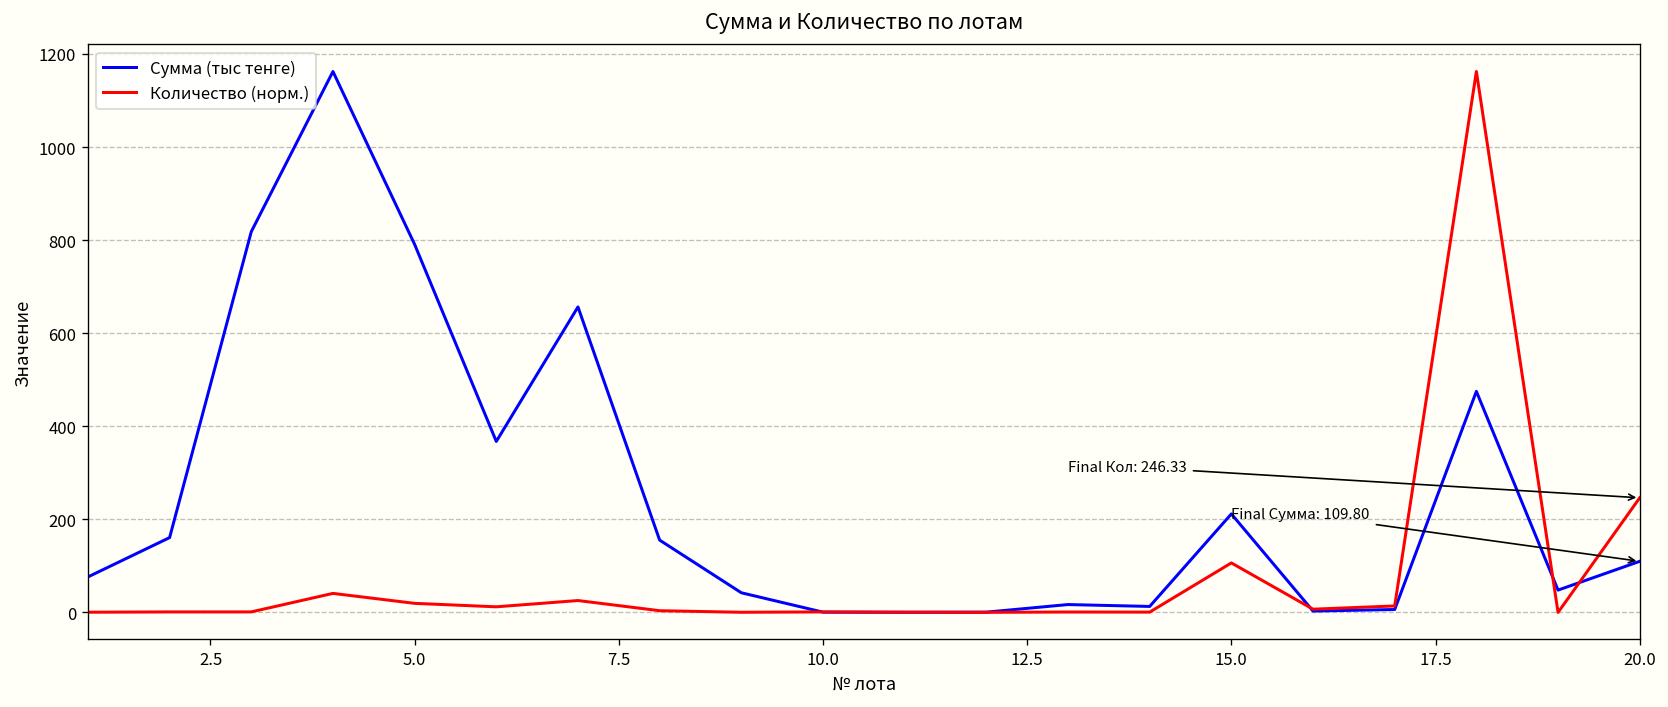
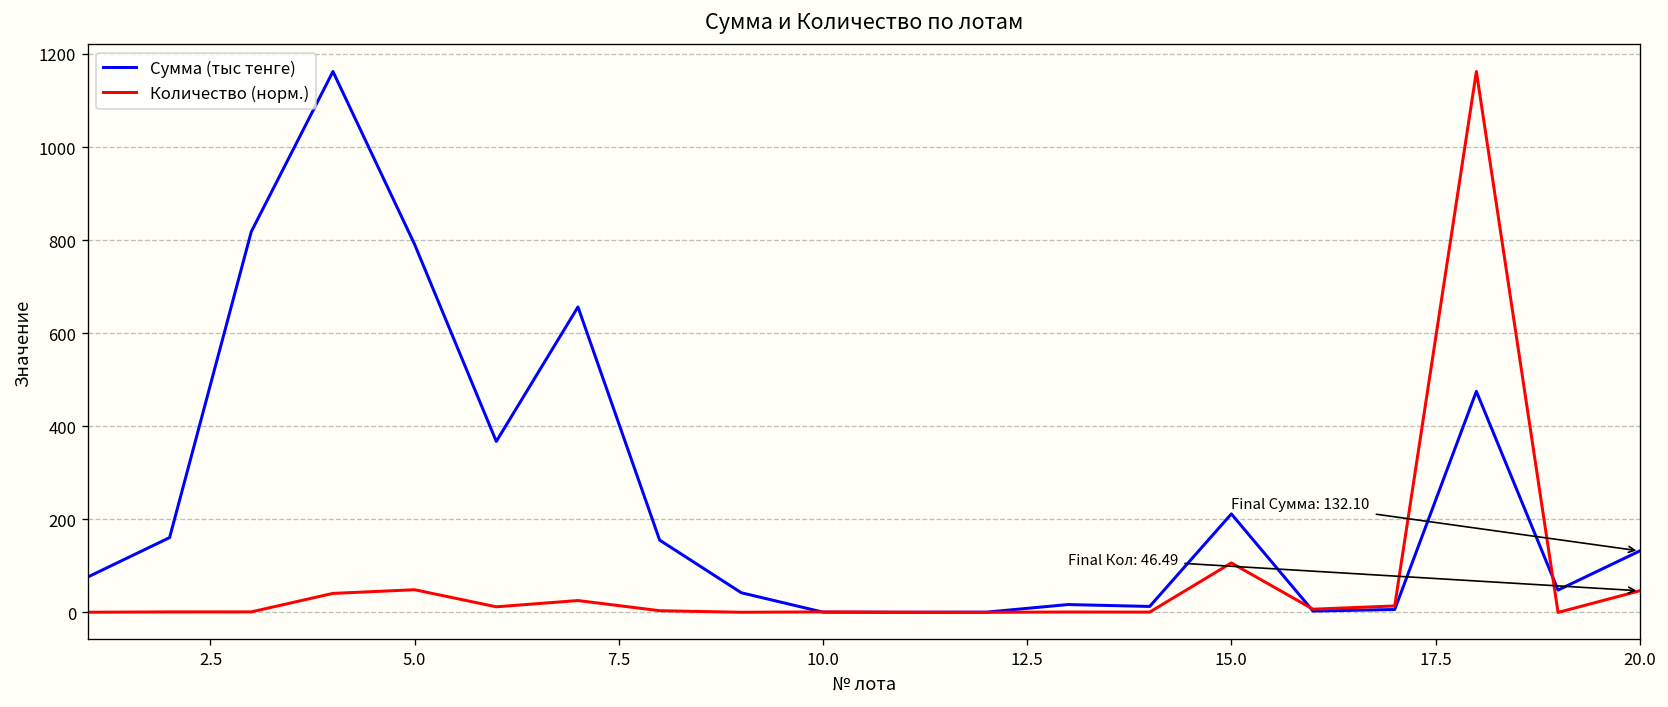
Количество (норм.), 5.0: 20 -> 50
Сумма (тыс тенге), 20.0: 109.80 -> 132.10
Количество (норм.), 20.0: 246.33 -> 46.49
